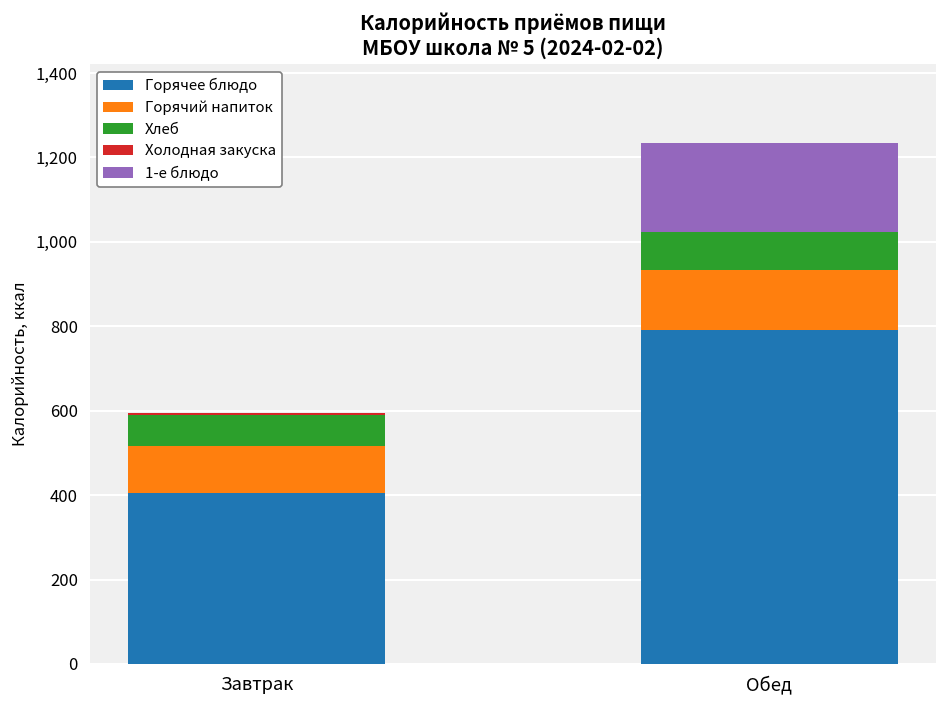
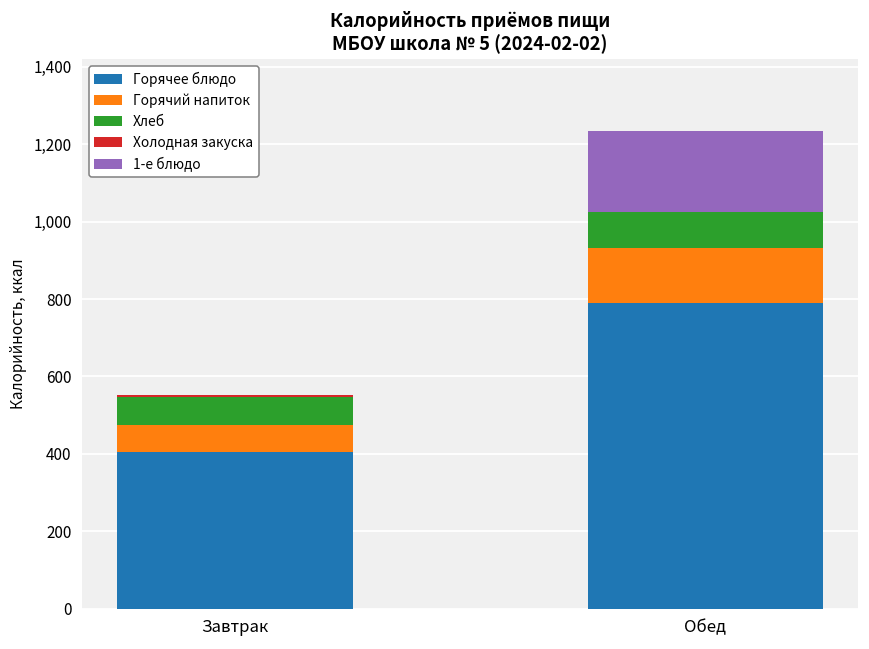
Горячий напиток, Завтрак: 110 -> 70
